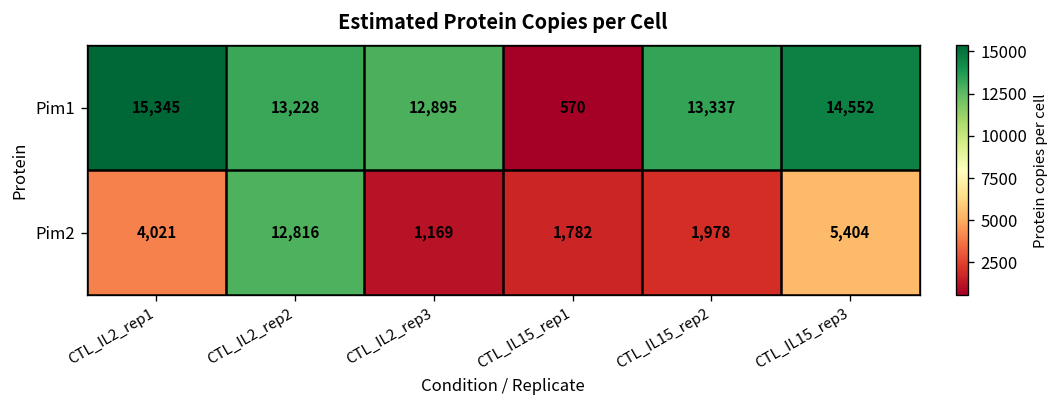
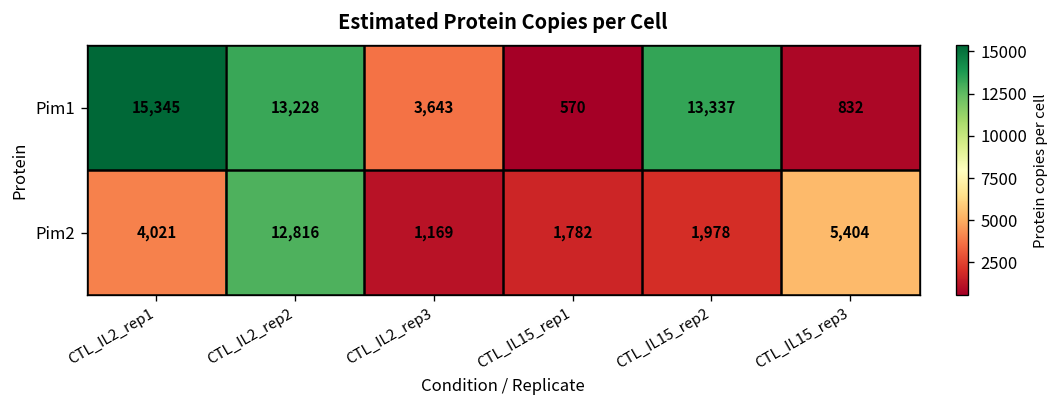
Pim1, CTL_IL2_rep3: 12,895 -> 3,643
Pim1, CTL_IL15_rep3: 14,552 -> 832
